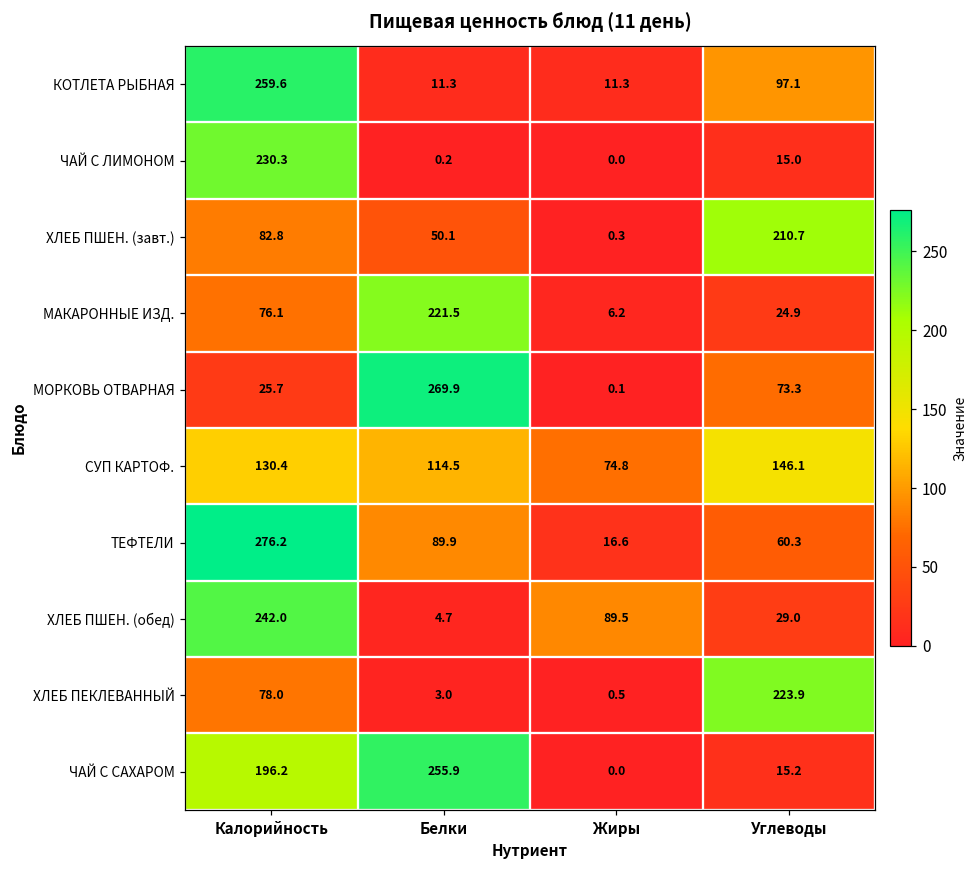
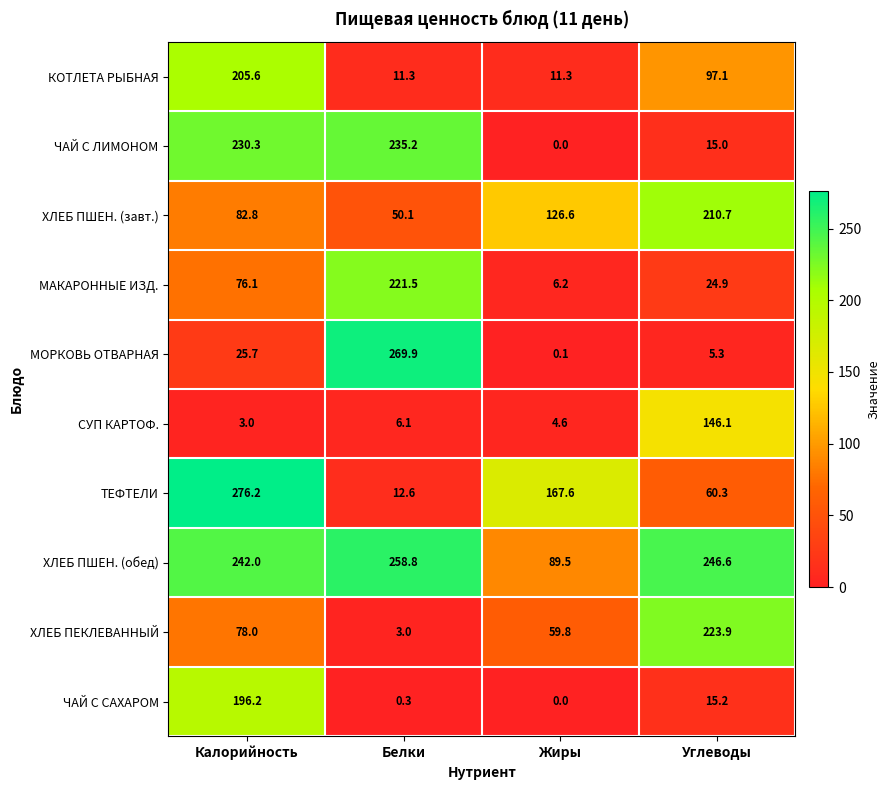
КОТЛЕТА РЫБНАЯ, Калорийность: 259.6 -> 205.6
ЧАЙ С ЛИМОНОМ, Белки: 0.2 -> 235.2
ХЛЕБ ПШЕН. (завт.), Жиры: 0.3 -> 126.6
МОРКОВЬ ОТВАРНАЯ, Углеводы: 73.3 -> 5.3
СУП КАРТОФ., Калорийность: 130.4 -> 3.0
СУП КАРТОФ., Белки: 114.5 -> 6.1
СУП КАРТОФ., Жиры: 74.8 -> 4.6
ТЕФТЕЛИ, Белки: 89.9 -> 12.6
ТЕФТЕЛИ, Жиры: 16.6 -> 167.6
ХЛЕБ ПШЕН. (обед), Белки: 4.7 -> 258.8
ХЛЕБ ПШЕН. (обед), Углеводы: 29.0 -> 246.6
ХЛЕБ ПЕКЛЕВАННЫЙ, Жиры: 0.5 -> 59.8
ЧАЙ С САХАРОМ, Белки: 255.9 -> 0.3
